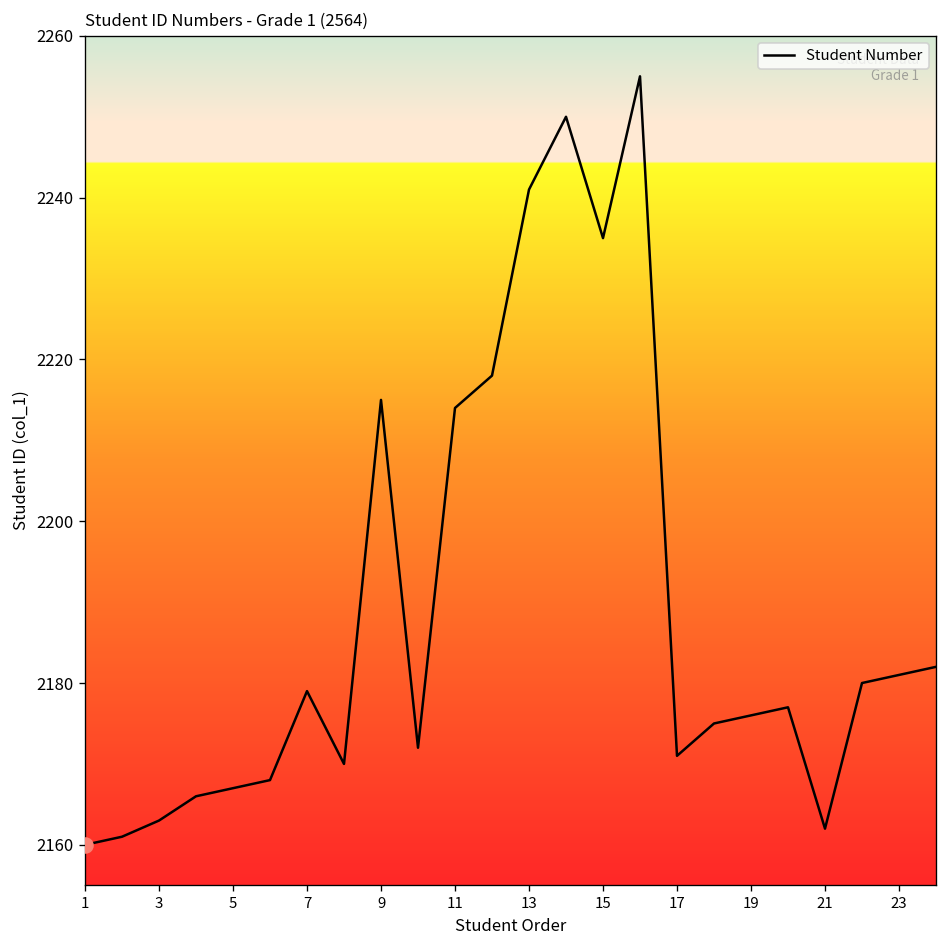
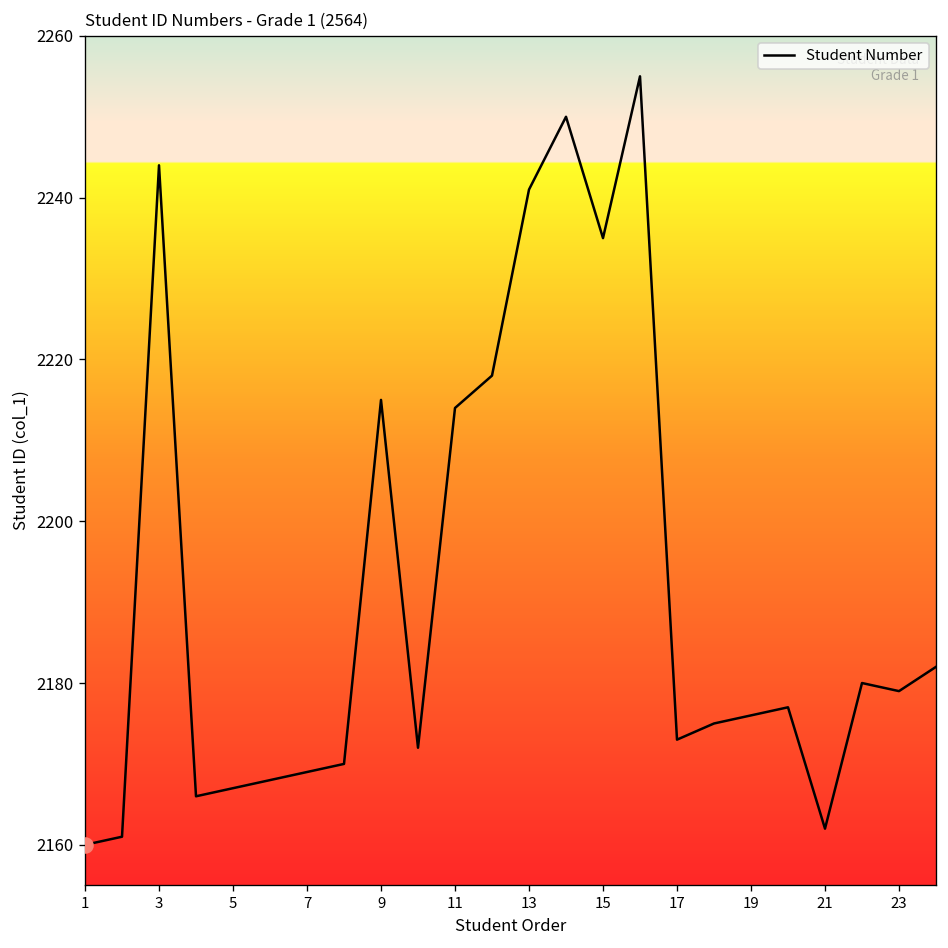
Student Number, 3: 2163 -> 2244
Student Number, 7: 2179 -> 2169
Student Number, 17: 2171 -> 2173
Student Number, 23: 2181 -> 2179
